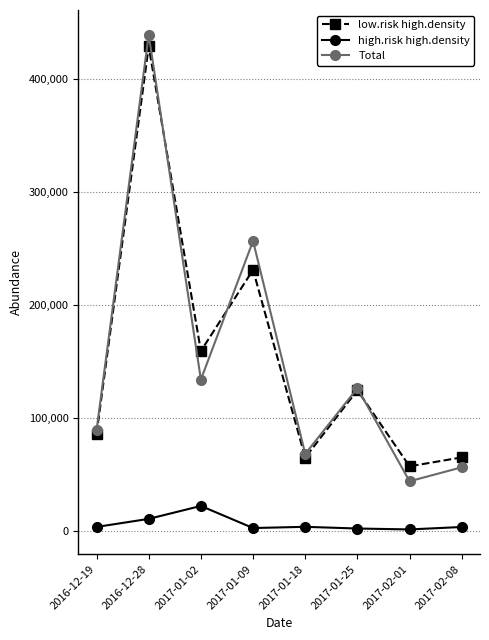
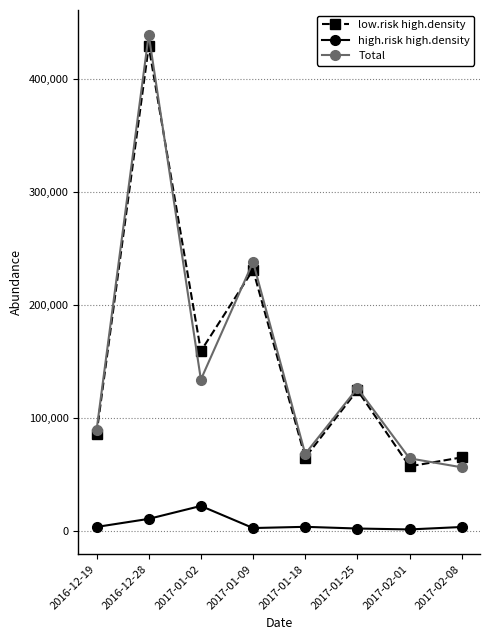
Total, 2017-01-09: 257,000 -> 238,000
Total, 2017-02-01: 44,000 -> 64,000
